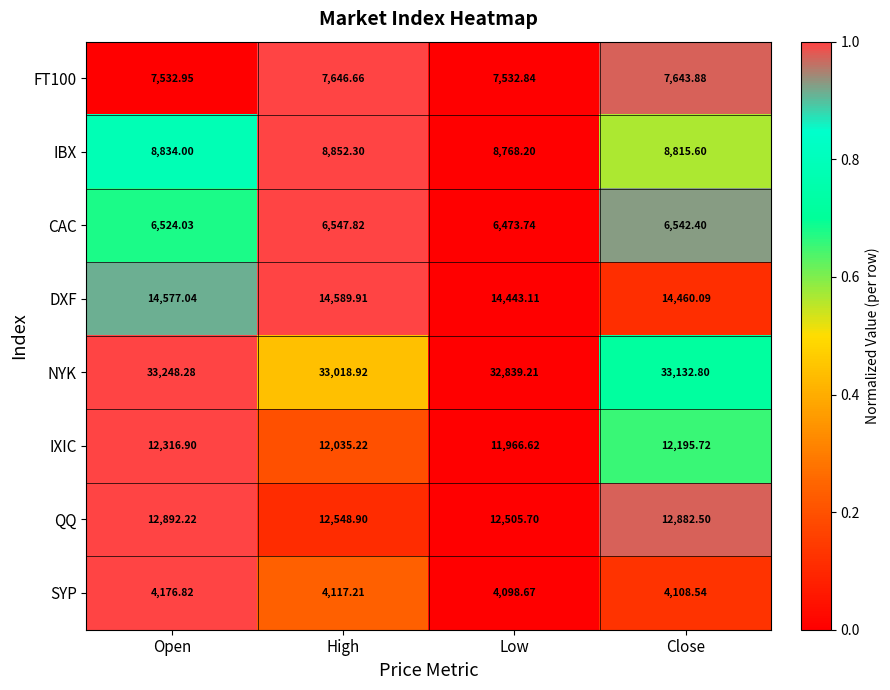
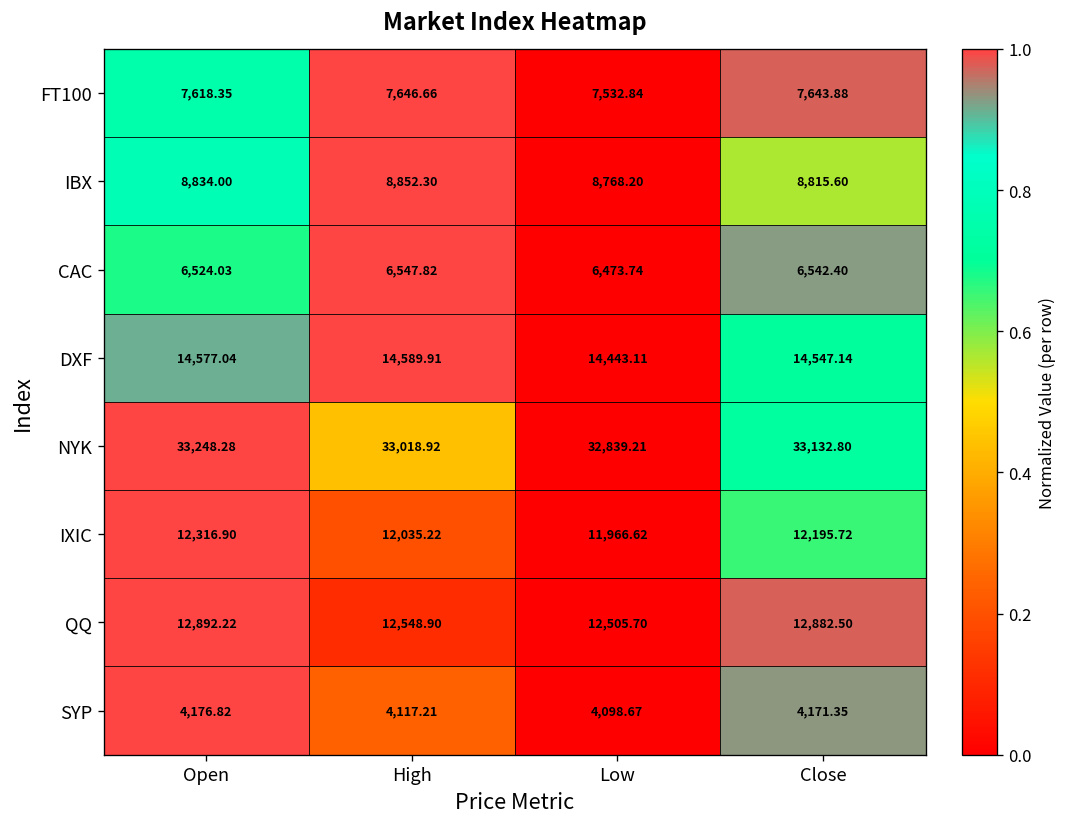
FT100, Open: 7,532.95 -> 7,618.35
DXF, Close: 14,460.09 -> 14,547.14
SYP, Close: 4,108.54 -> 4,171.35
